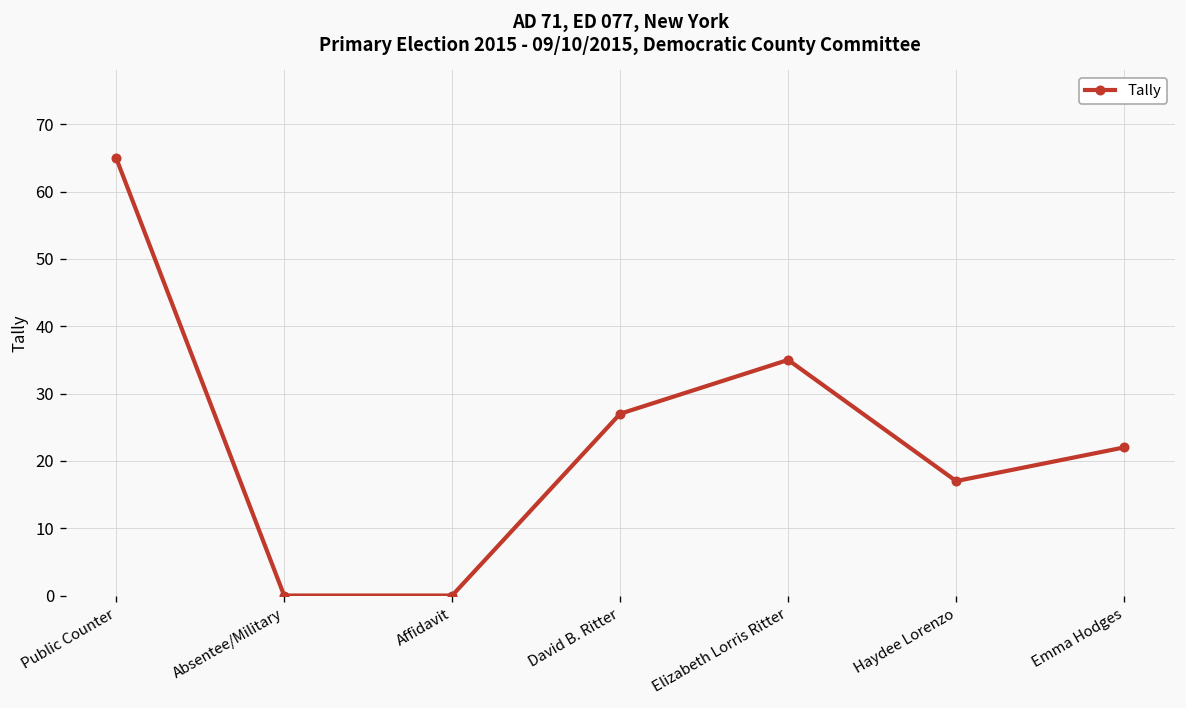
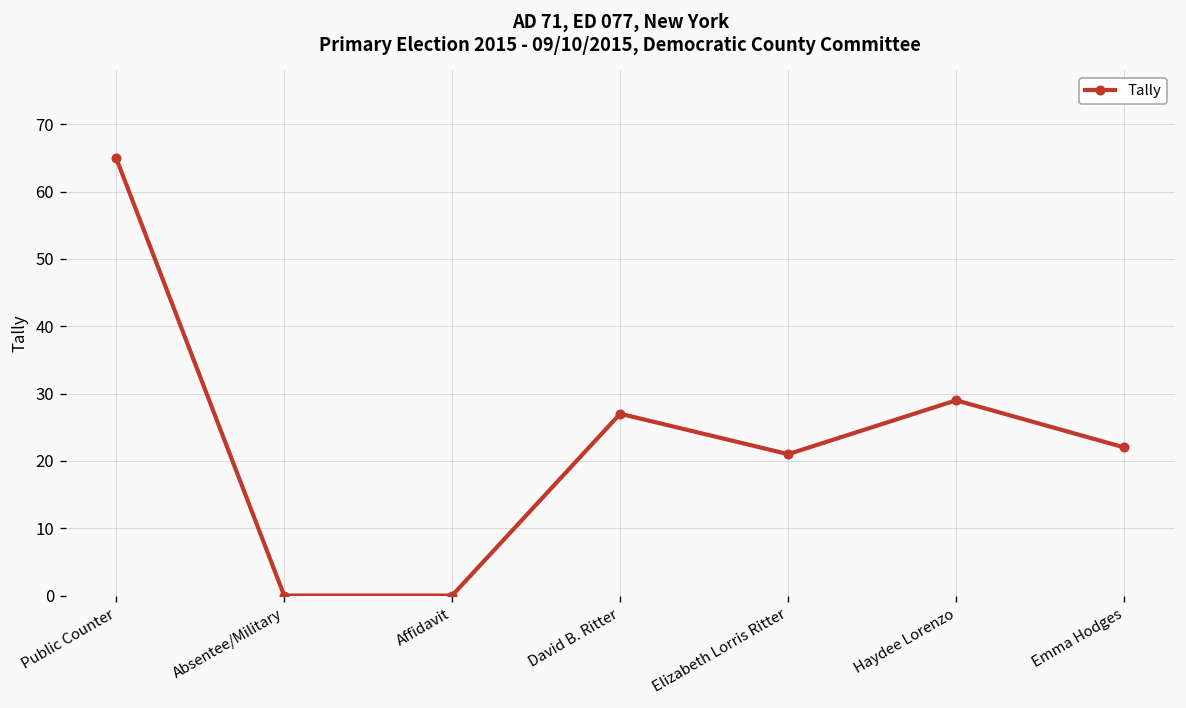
Elizabeth Lorris Ritter: 35 -> 21
Haydee Lorenzo: 17 -> 29
